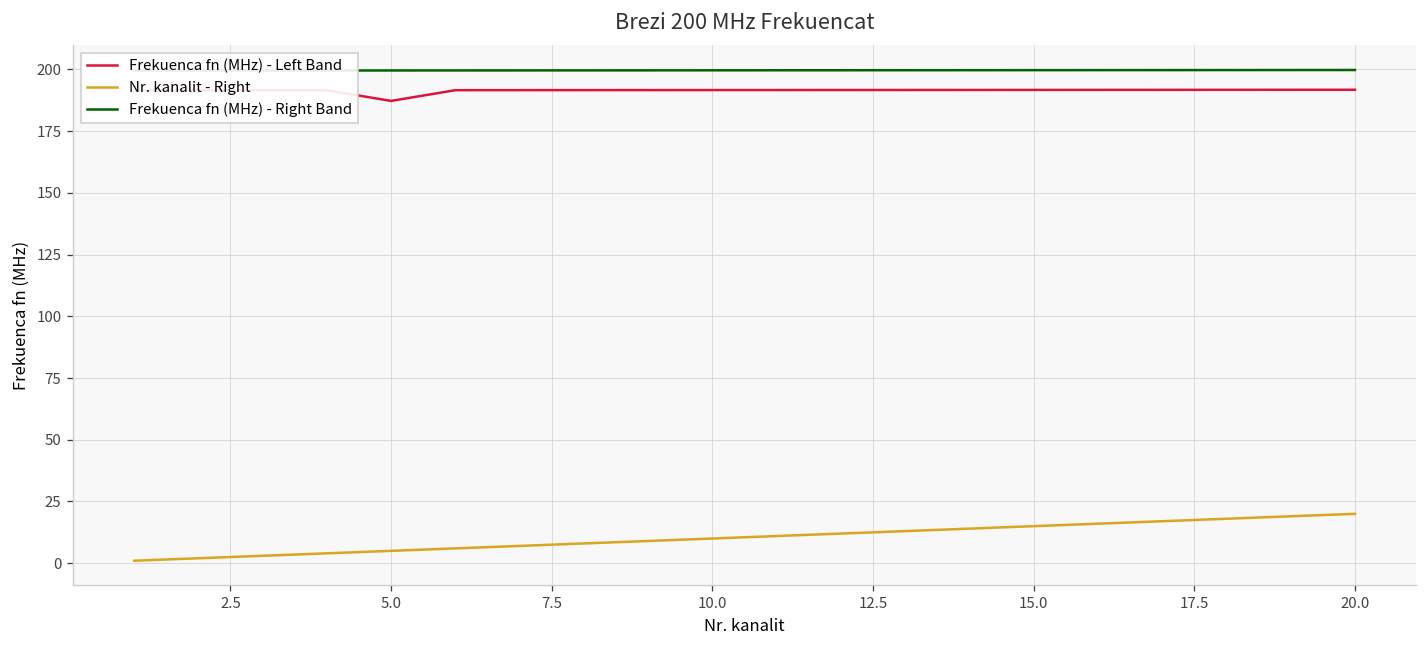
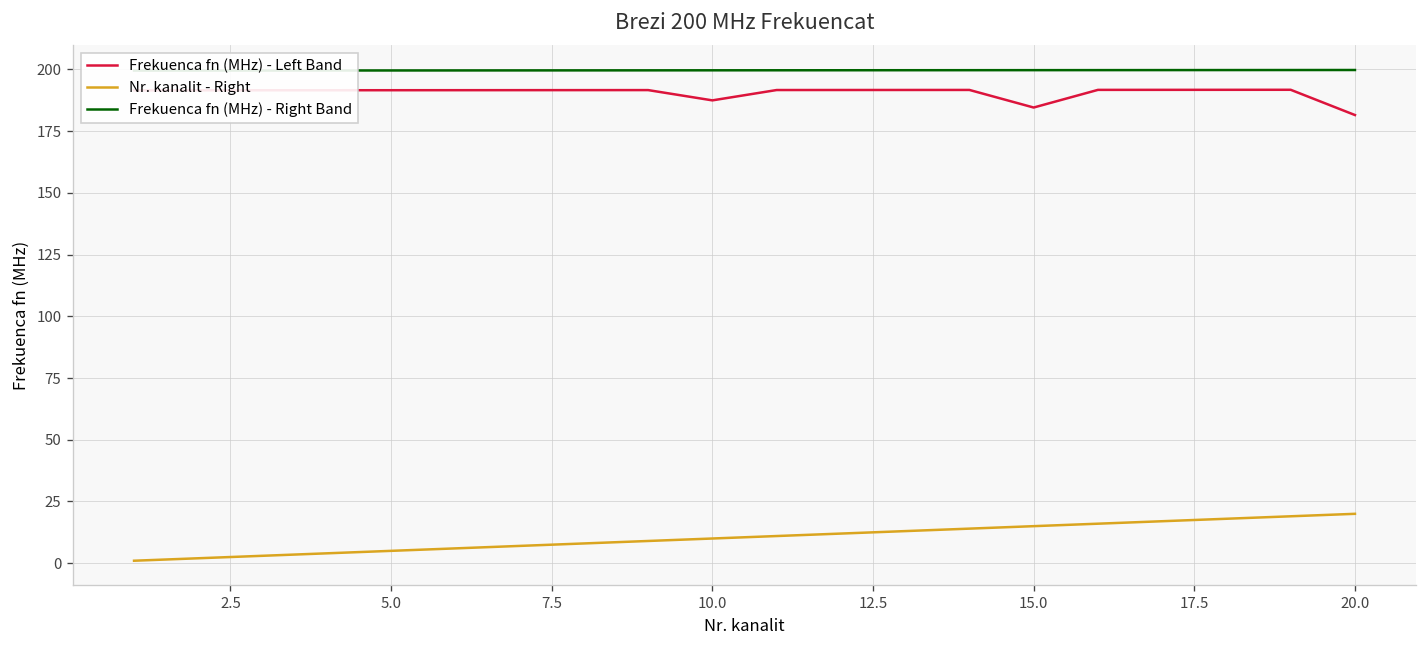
Frekuenca fn (MHz) - Left Band, 5.0: 187 -> 192
Frekuenca fn (MHz) - Left Band, 10.0: 192 -> 187
Frekuenca fn (MHz) - Left Band, 15.0: 192 -> 185
Frekuenca fn (MHz) - Left Band, 20.0: 192 -> 182
